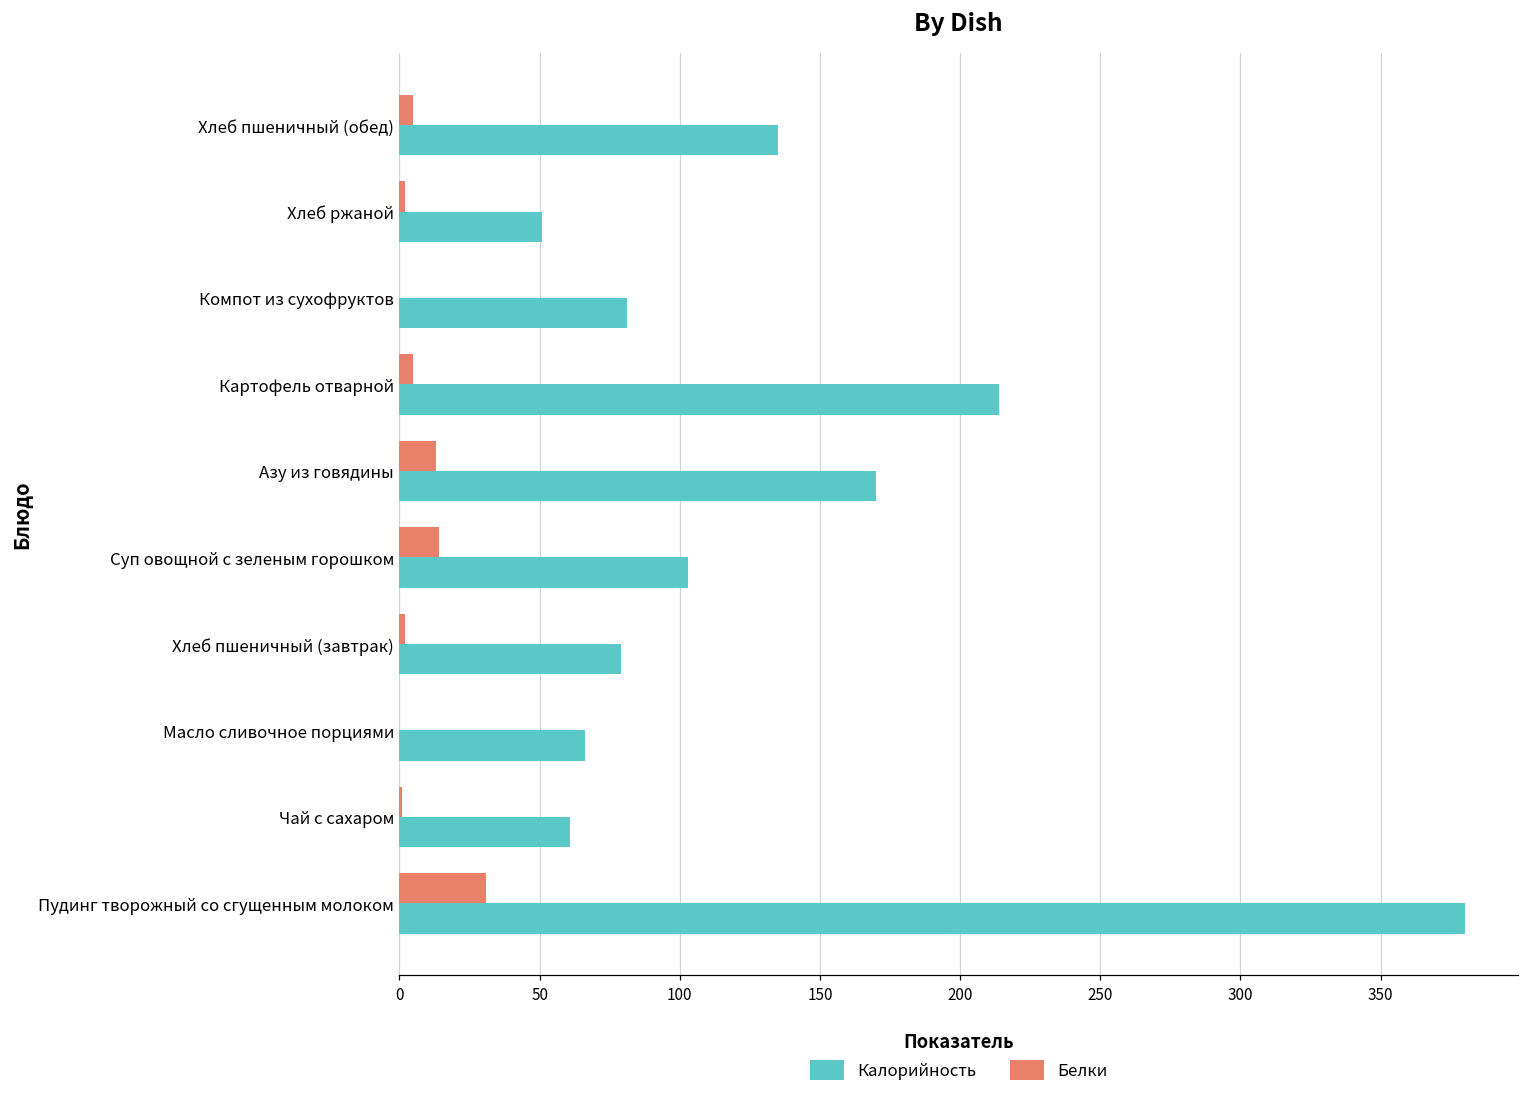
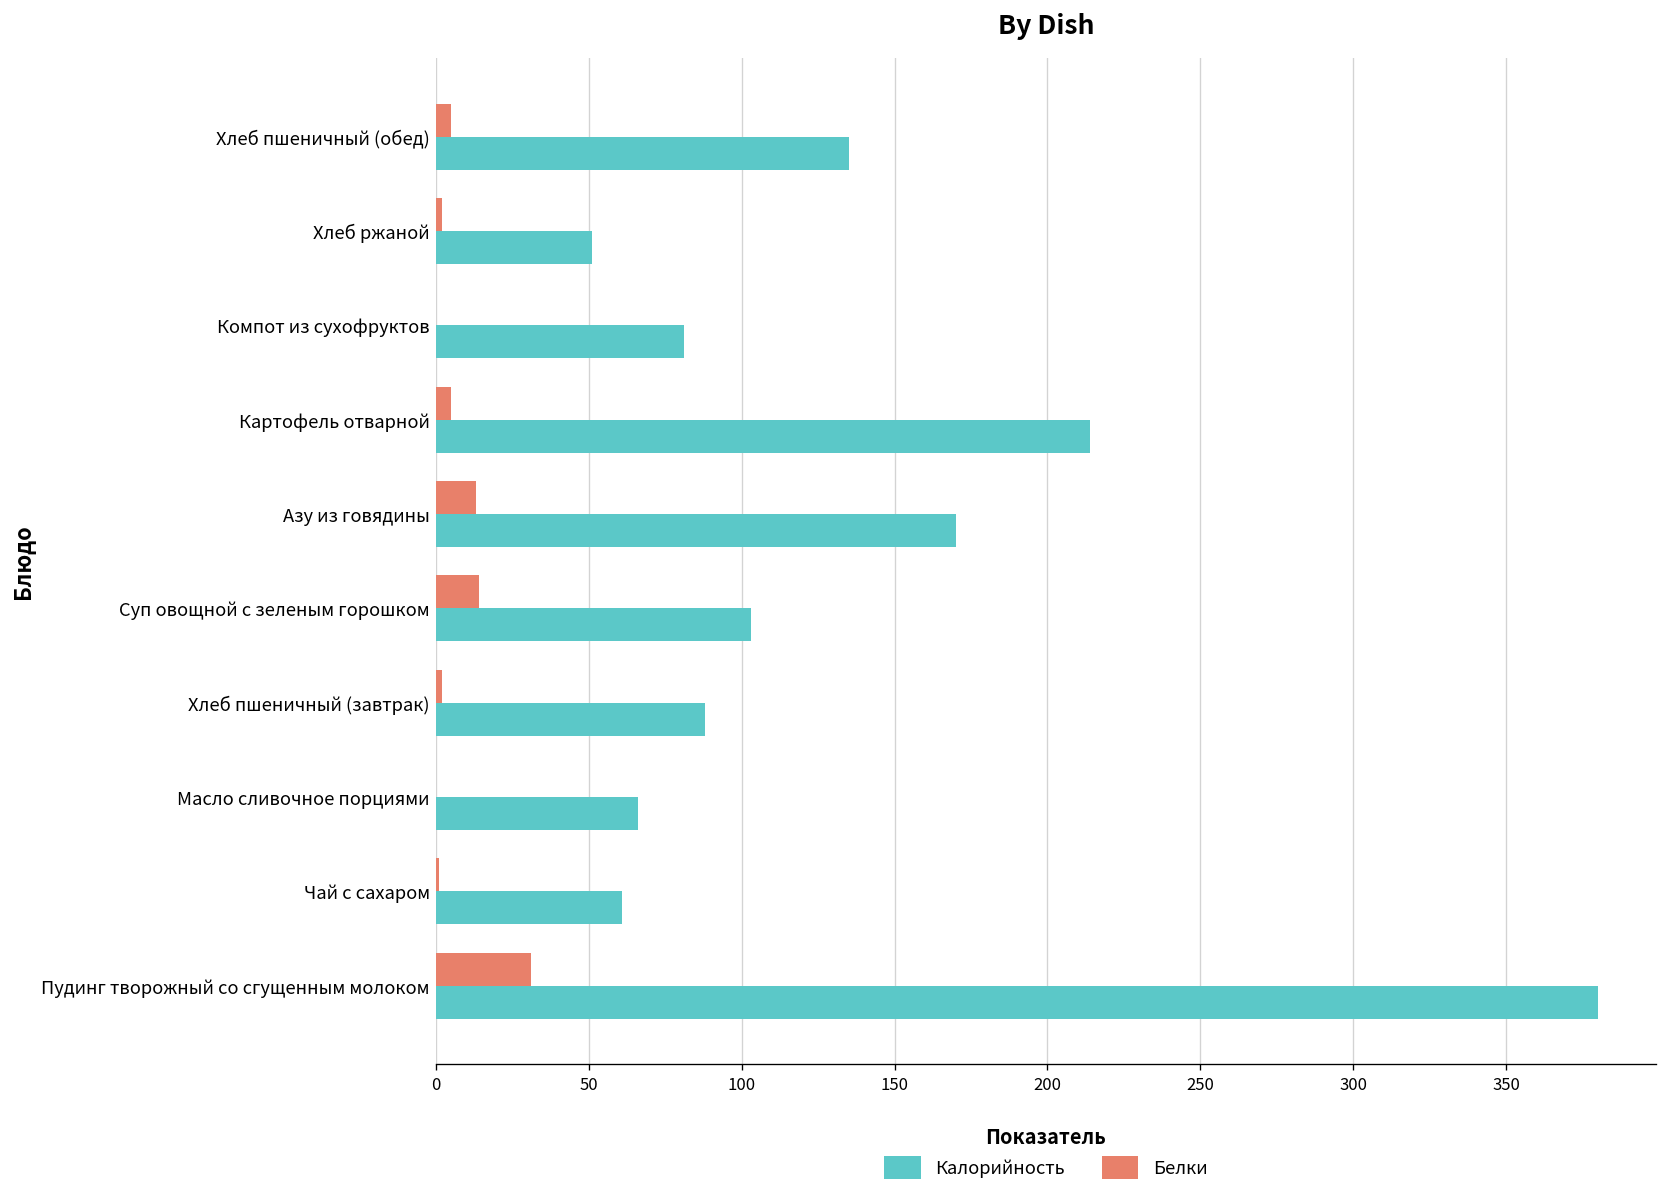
Калорийность, Хлеб пшеничный (завтрак): 79 -> 88
